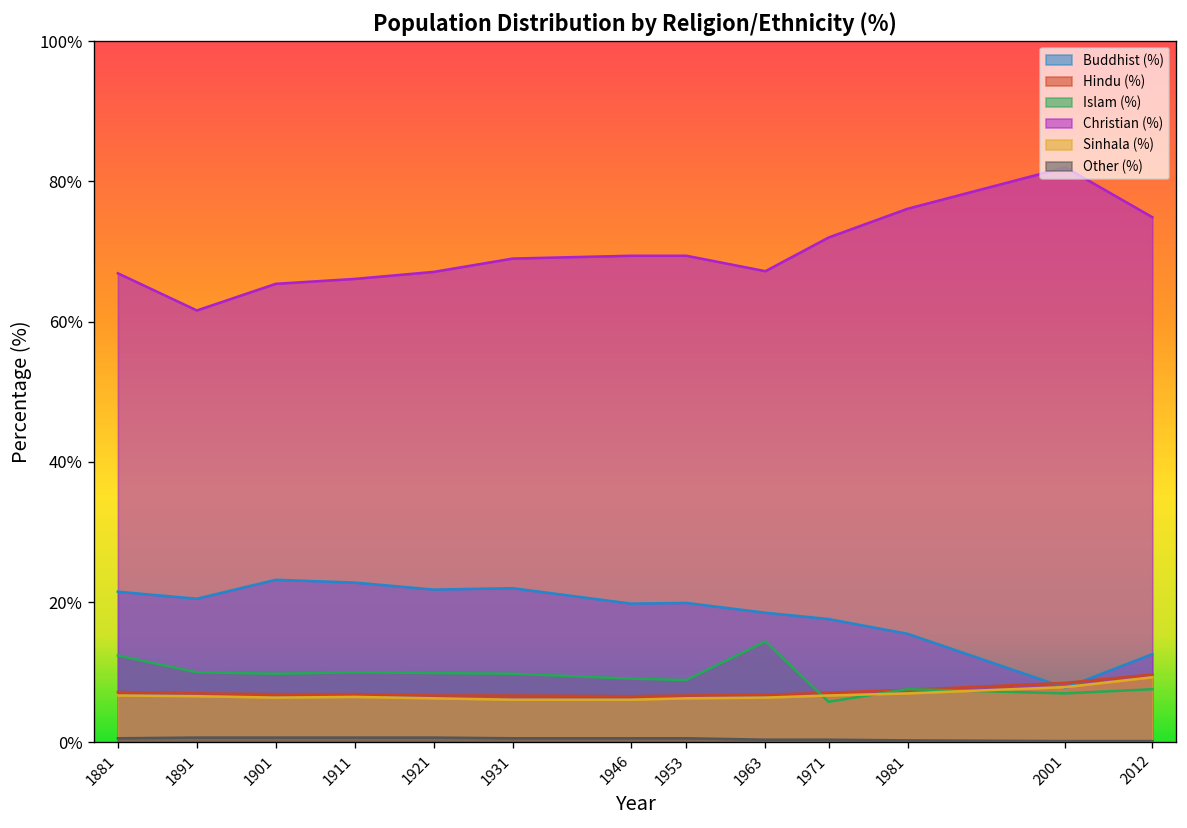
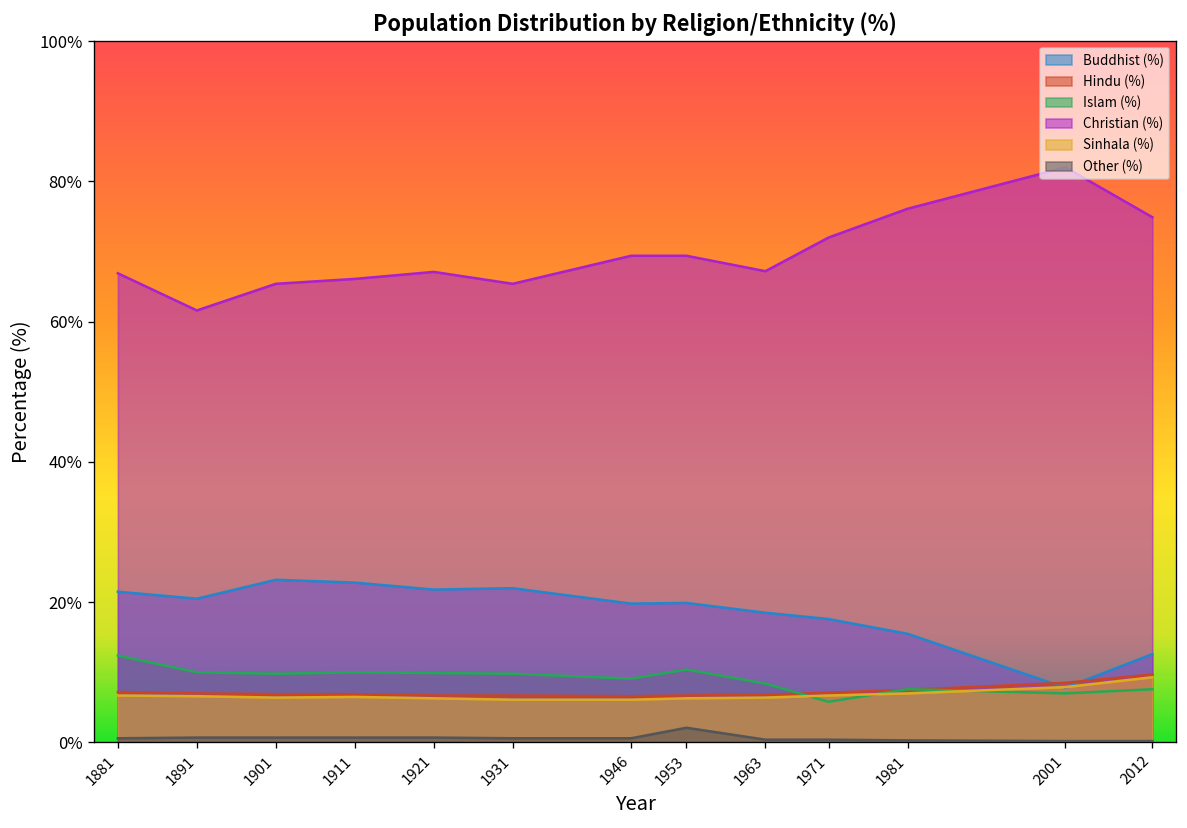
Christian (%), 1931: 69% -> 65%
Islam (%), 1953: 9% -> 10%
Other (%), 1953: 1% -> 2%
Islam (%), 1963: 14% -> 8%
